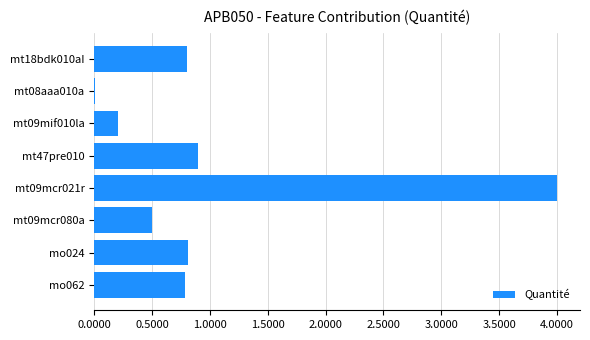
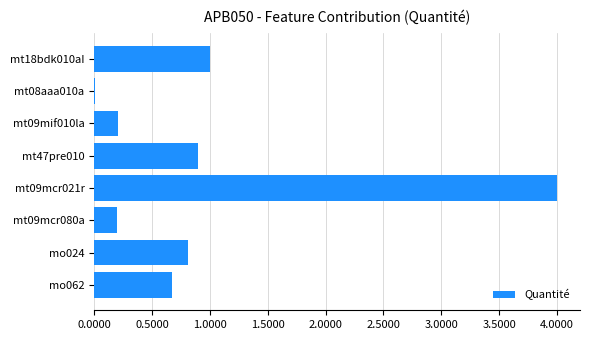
mt18bdk010aI: 0.8 -> 1.0
mt09mcr080a: 0.5 -> 0.2
mo062: 0.78 -> 0.67
